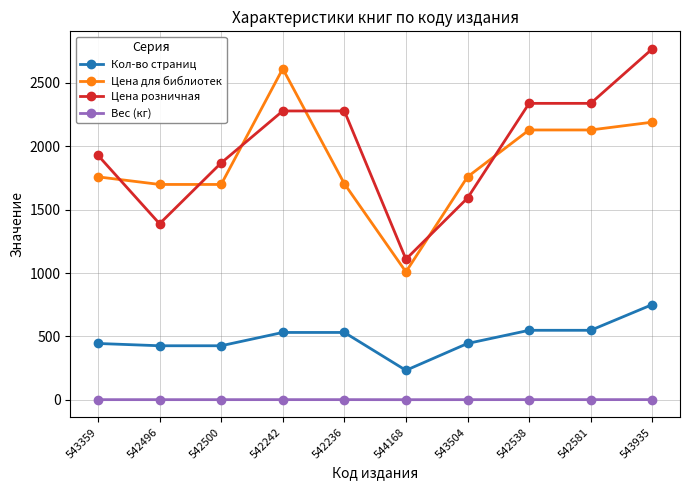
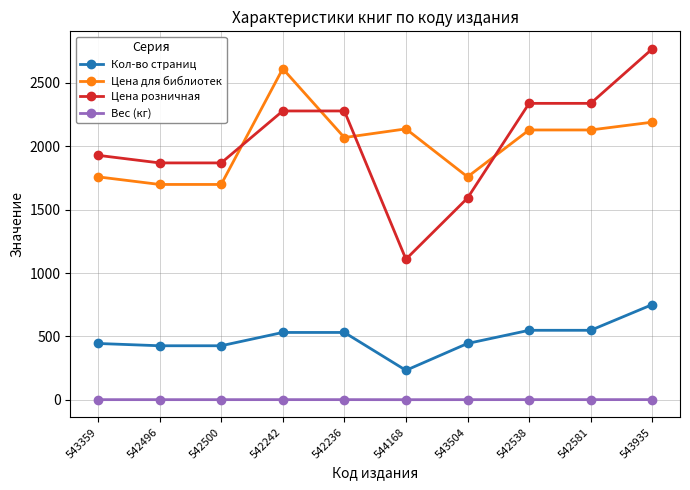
Цена розничная, 542496: 1390 -> 1870
Цена для библиотек, 542236: 1710 -> 2070
Цена для библиотек, 544168: 1010 -> 2140
